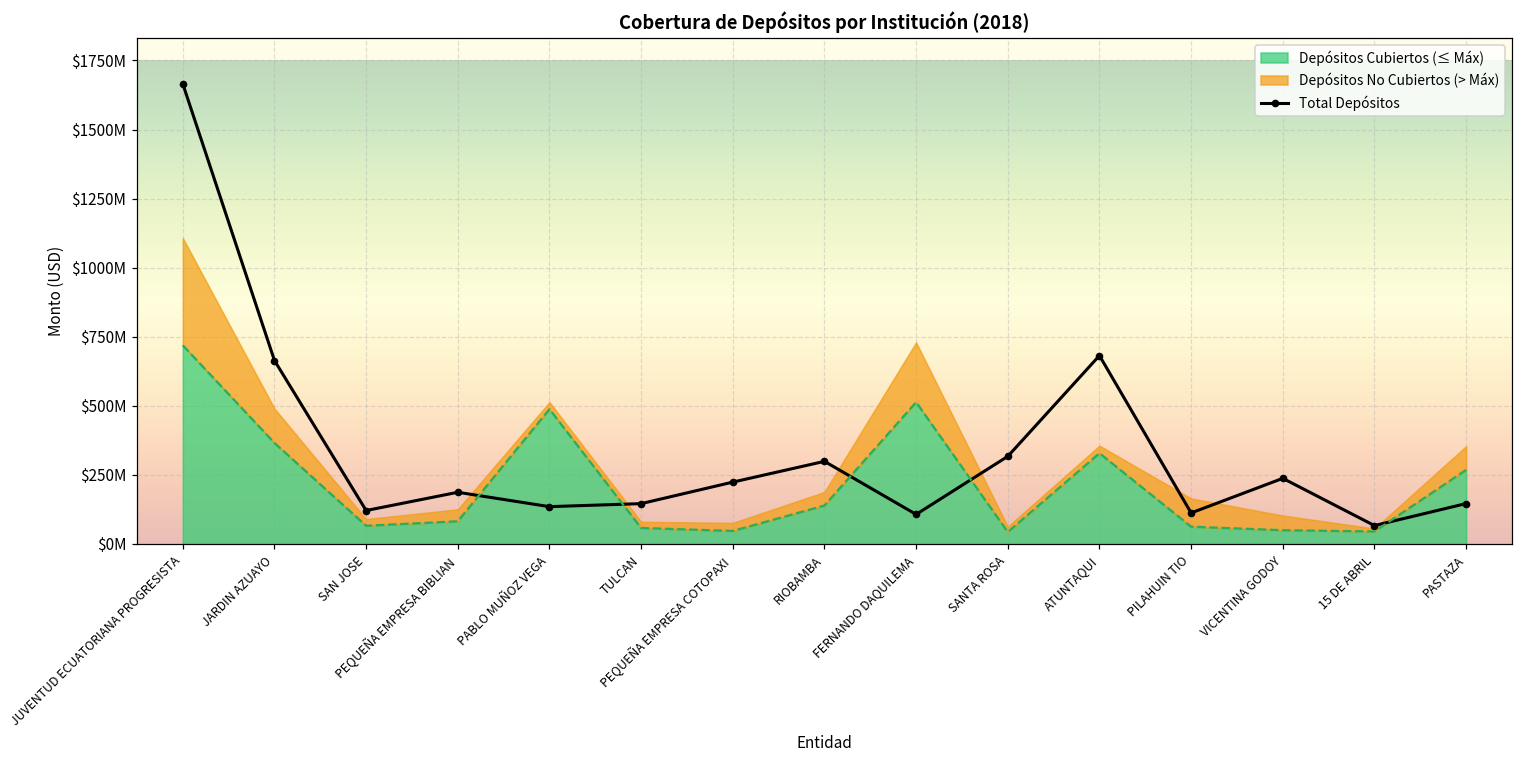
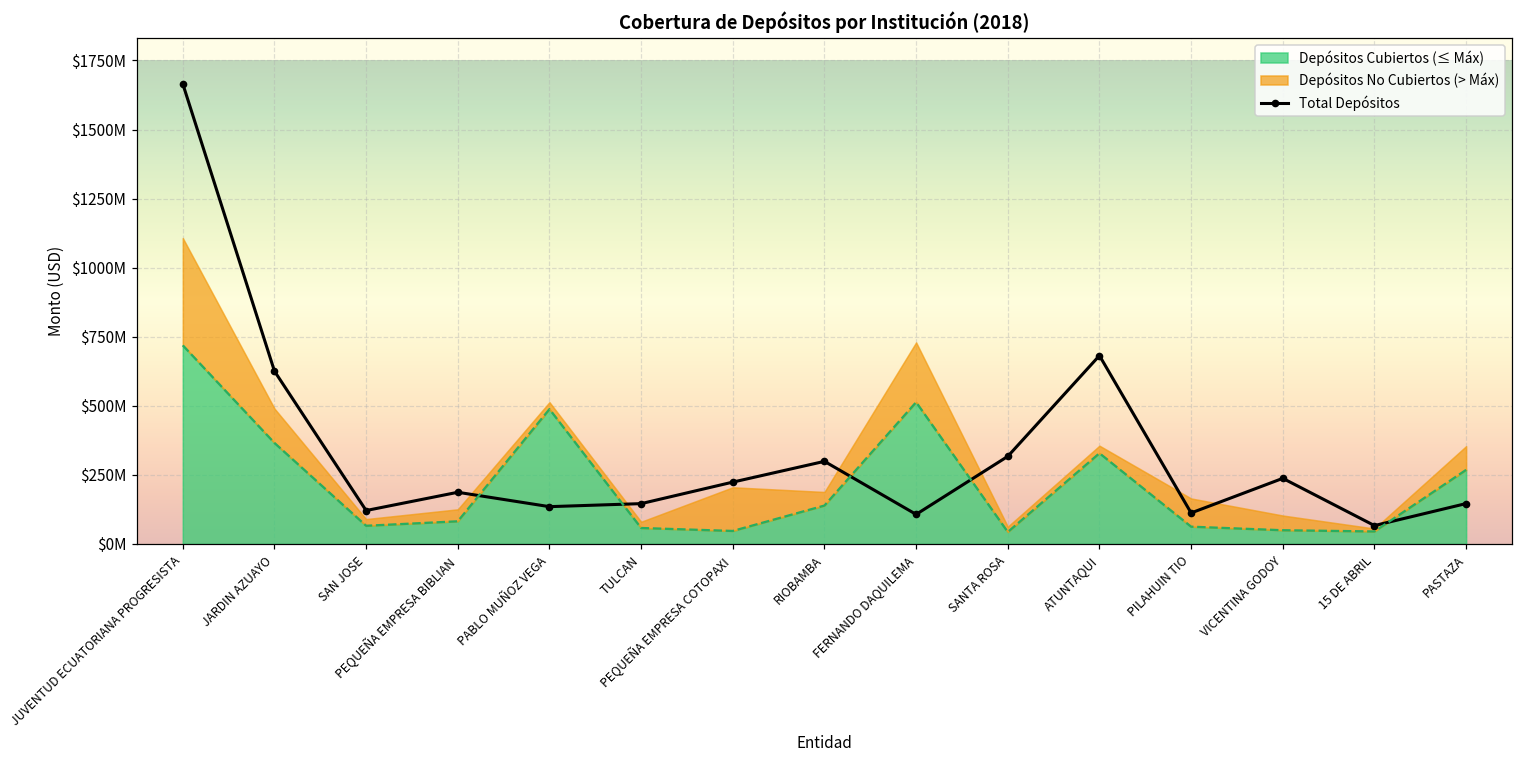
Total Depósitos, JARDIN AZUAYO: $660000000 -> $630000000
Depósitos No Cubiertos (> Máx), PEQUEÑA EMPRESA COTOPAXI: $30000000 -> $160000000
